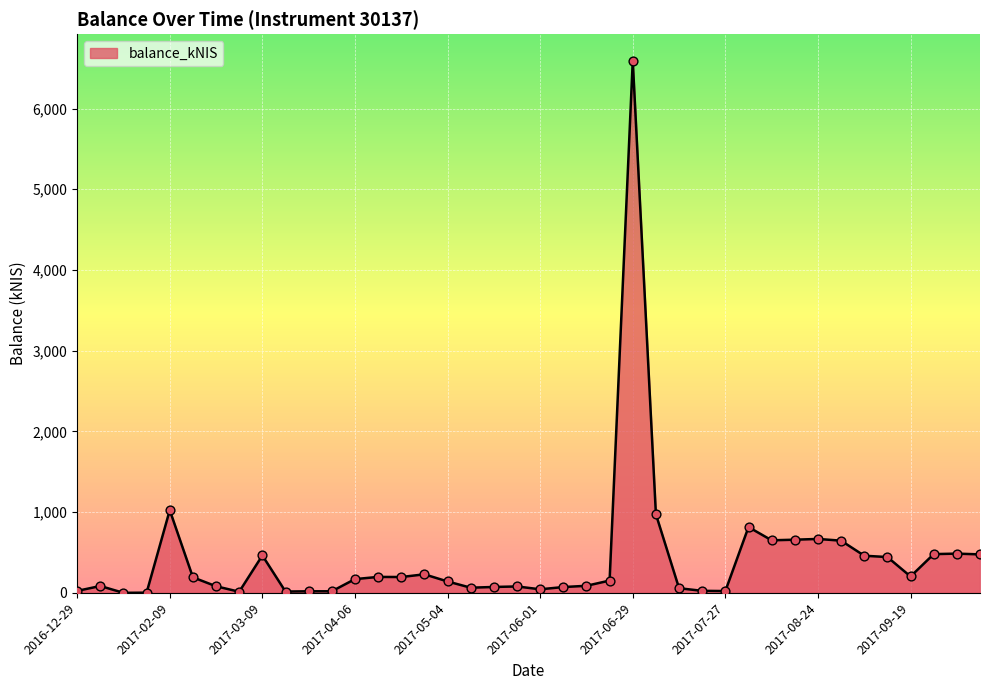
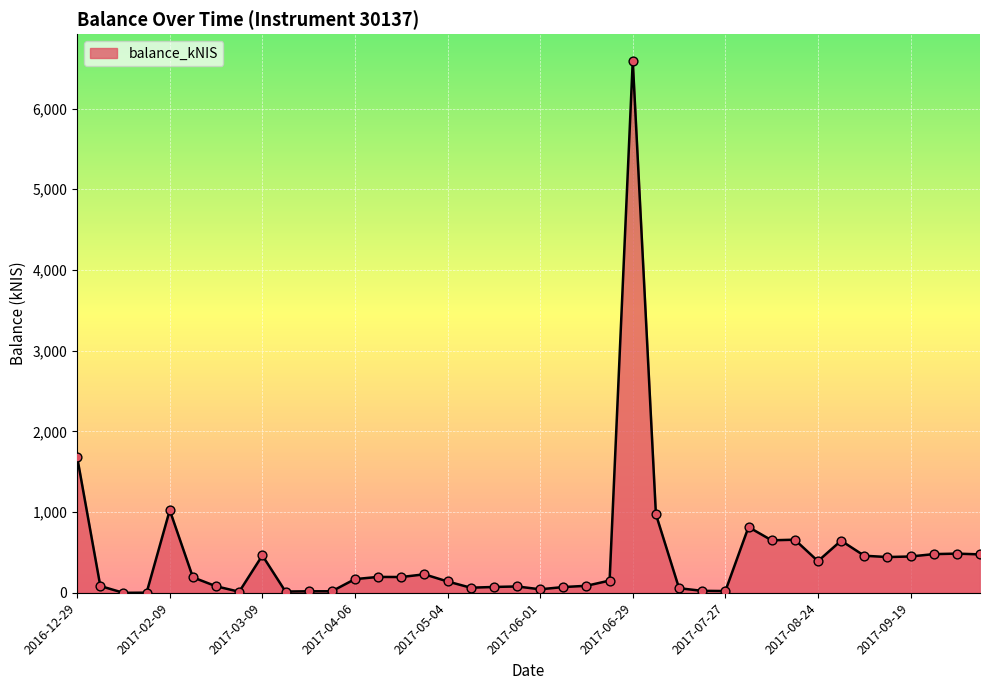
2016-12-29: 0 -> 1,700
2017-08-24: 700 -> 400
2017-09-19: 200 -> 500
